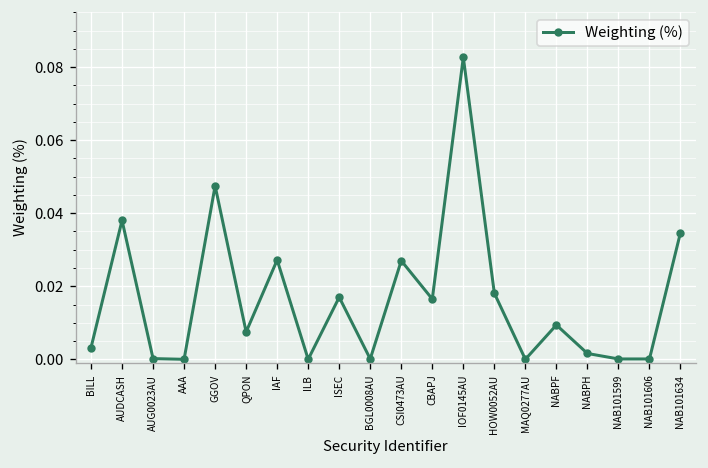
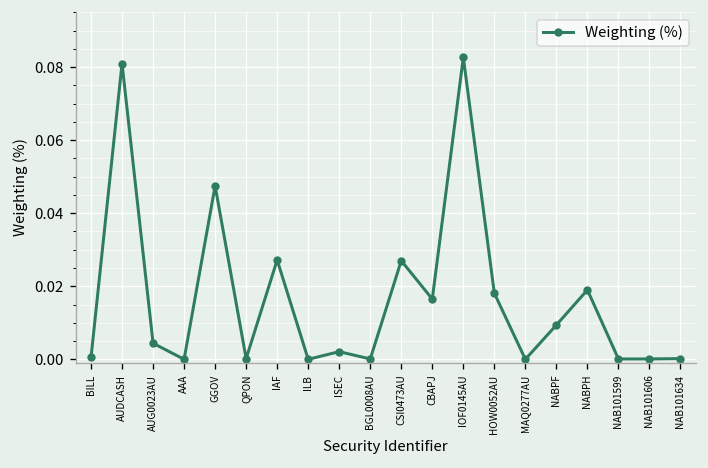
BILL: 0.003 -> 0.001
AUDCASH: 0.038 -> 0.081
AUG0023AU: 0.000 -> 0.004
QPON: 0.008 -> 0.000
ISEC: 0.017 -> 0.002
NABPH: 0.002 -> 0.019
NAB101634: 0.035 -> 0.000
